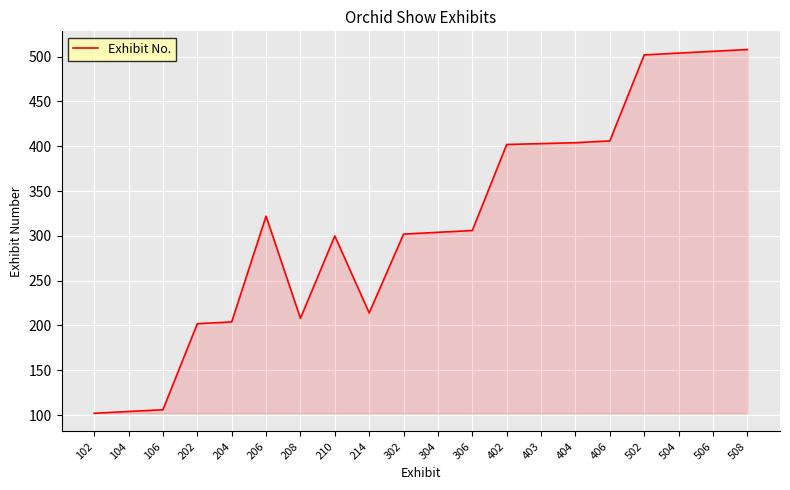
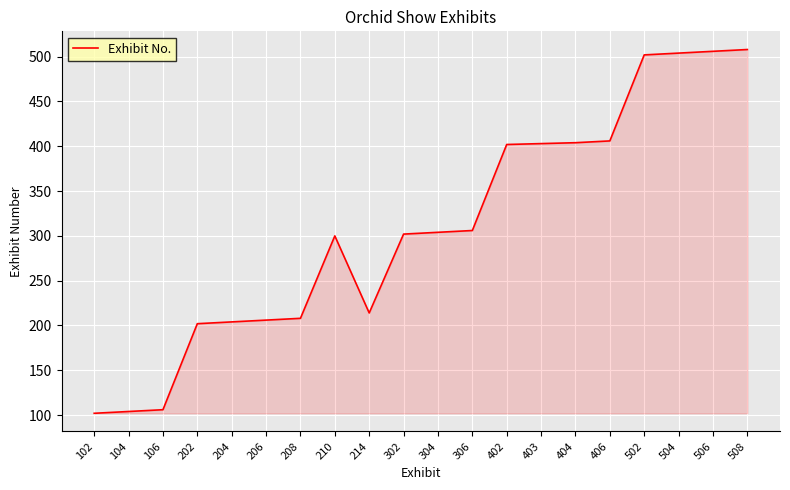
206: 320 -> 210
